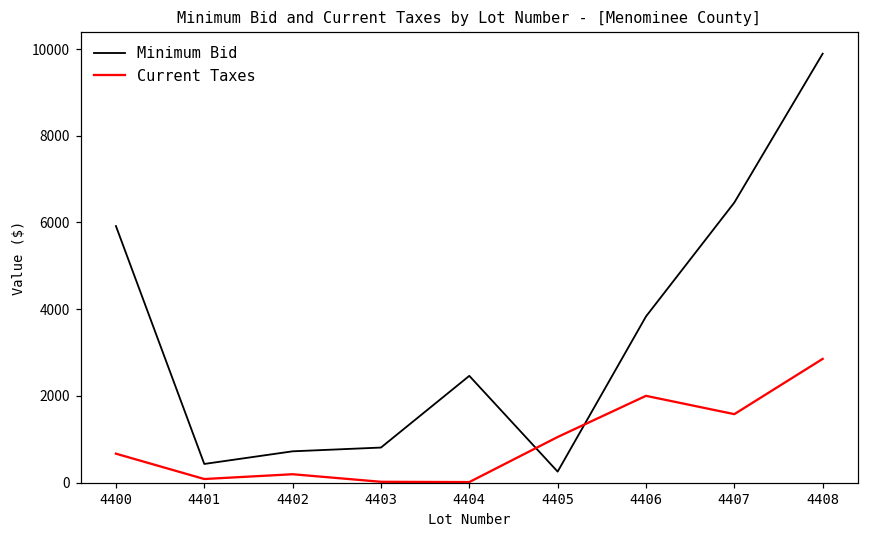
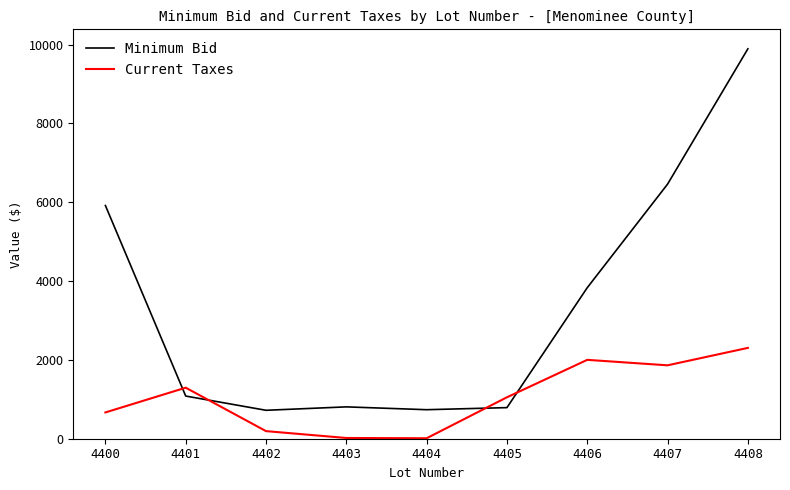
Minimum Bid, 4401: 400 -> 1100
Current Taxes, 4401: 100 -> 1300
Minimum Bid, 4404: 2500 -> 700
Minimum Bid, 4405: 300 -> 800
Current Taxes, 4407: 1600 -> 1900
Current Taxes, 4408: 2900 -> 2300
